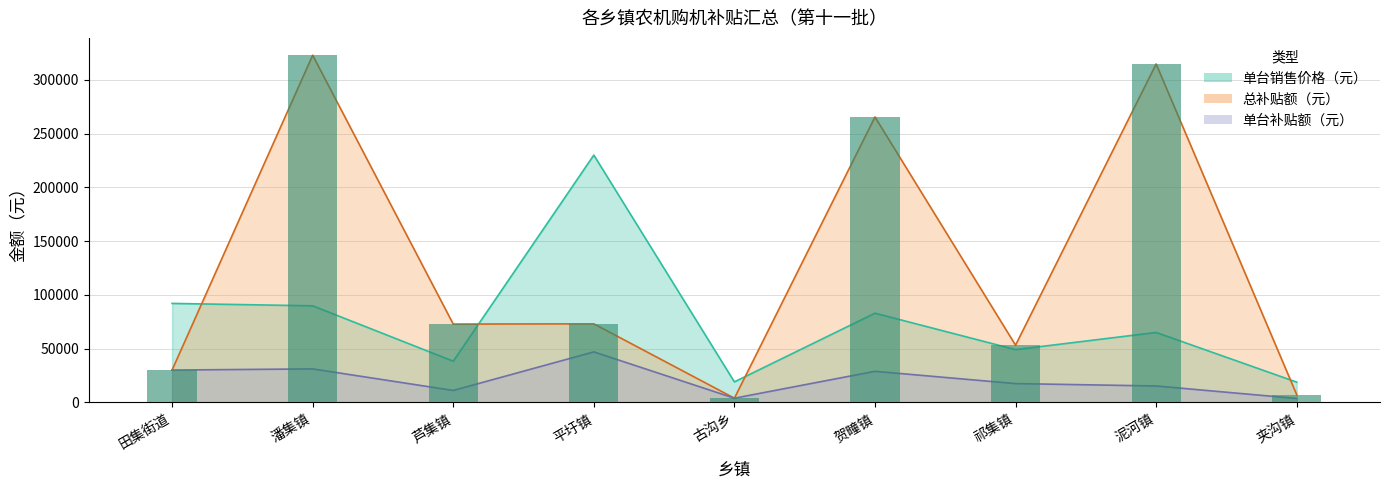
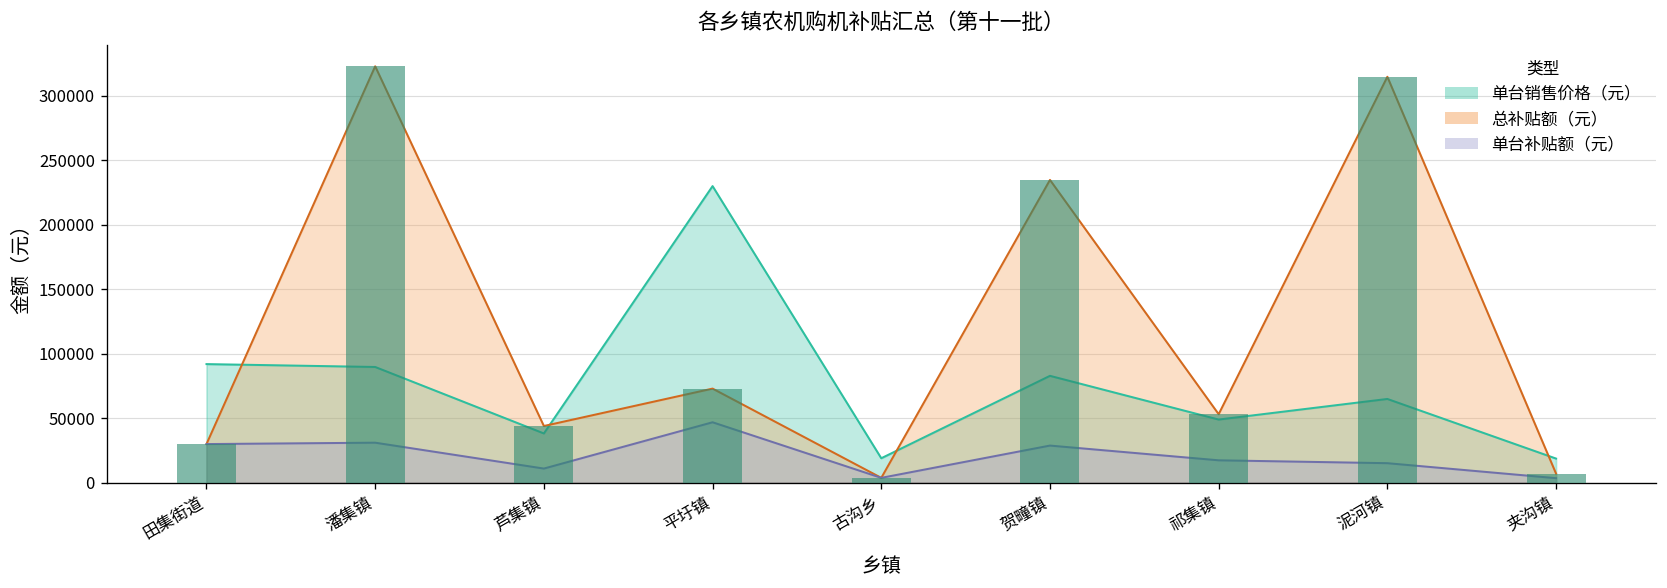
总补贴额（元）, 芦集镇: 73000 -> 44000
总补贴额（元）, 贺疃镇: 265000 -> 235000
